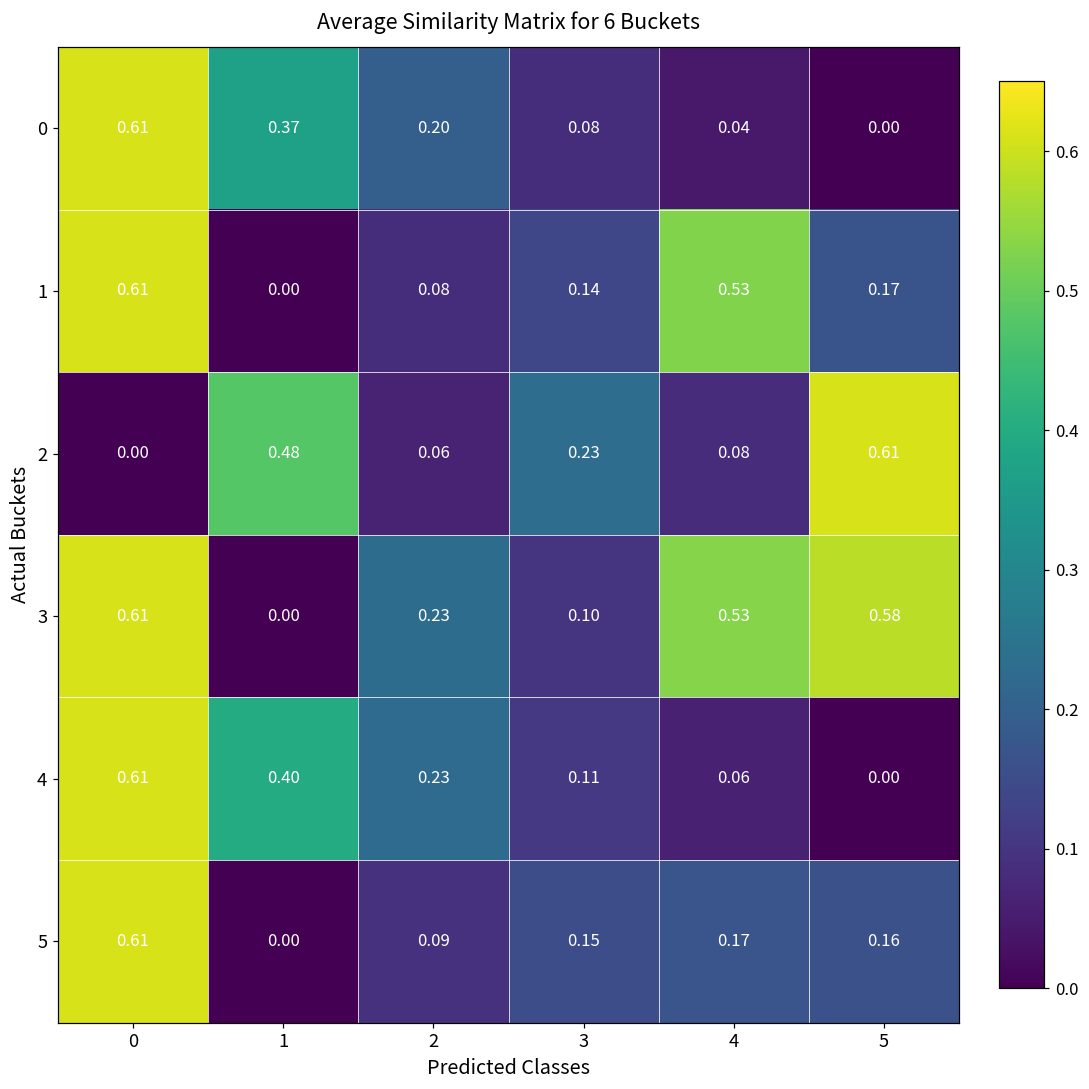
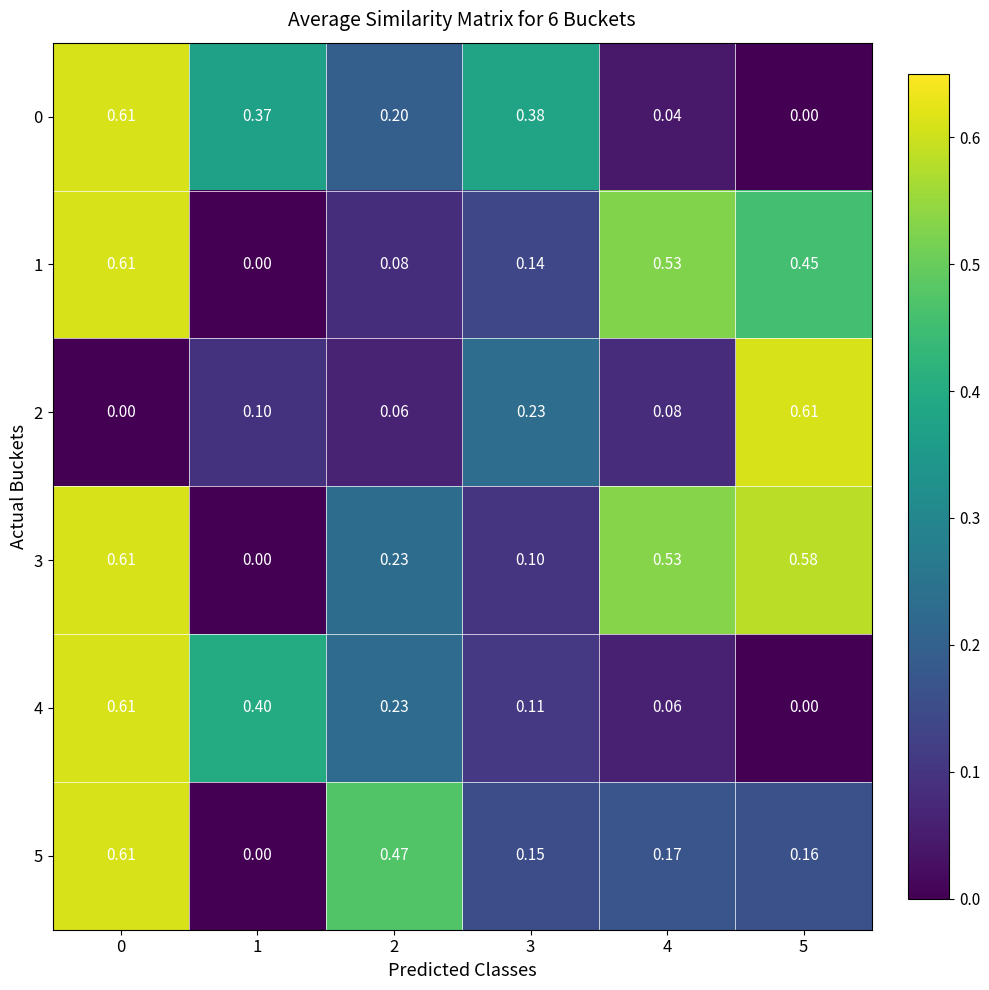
0, 3: 0.08 -> 0.38
1, 5: 0.17 -> 0.45
2, 1: 0.48 -> 0.10
5, 2: 0.09 -> 0.47
